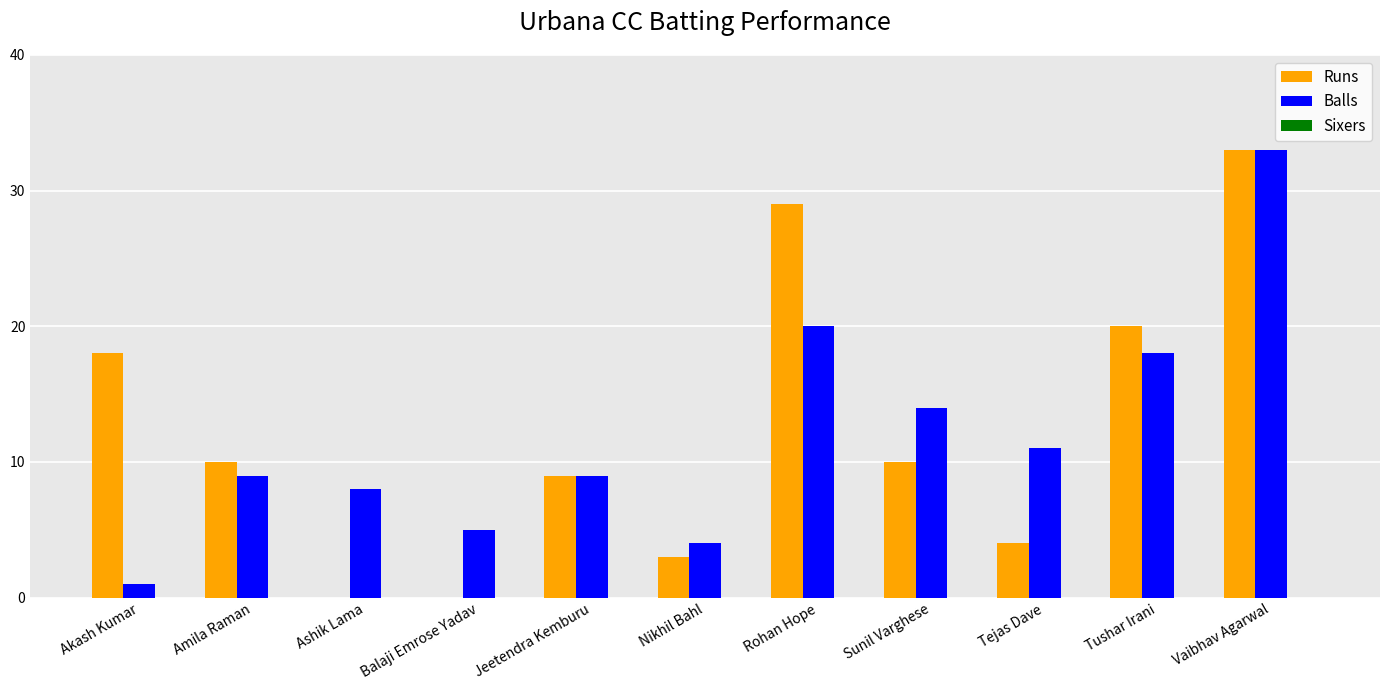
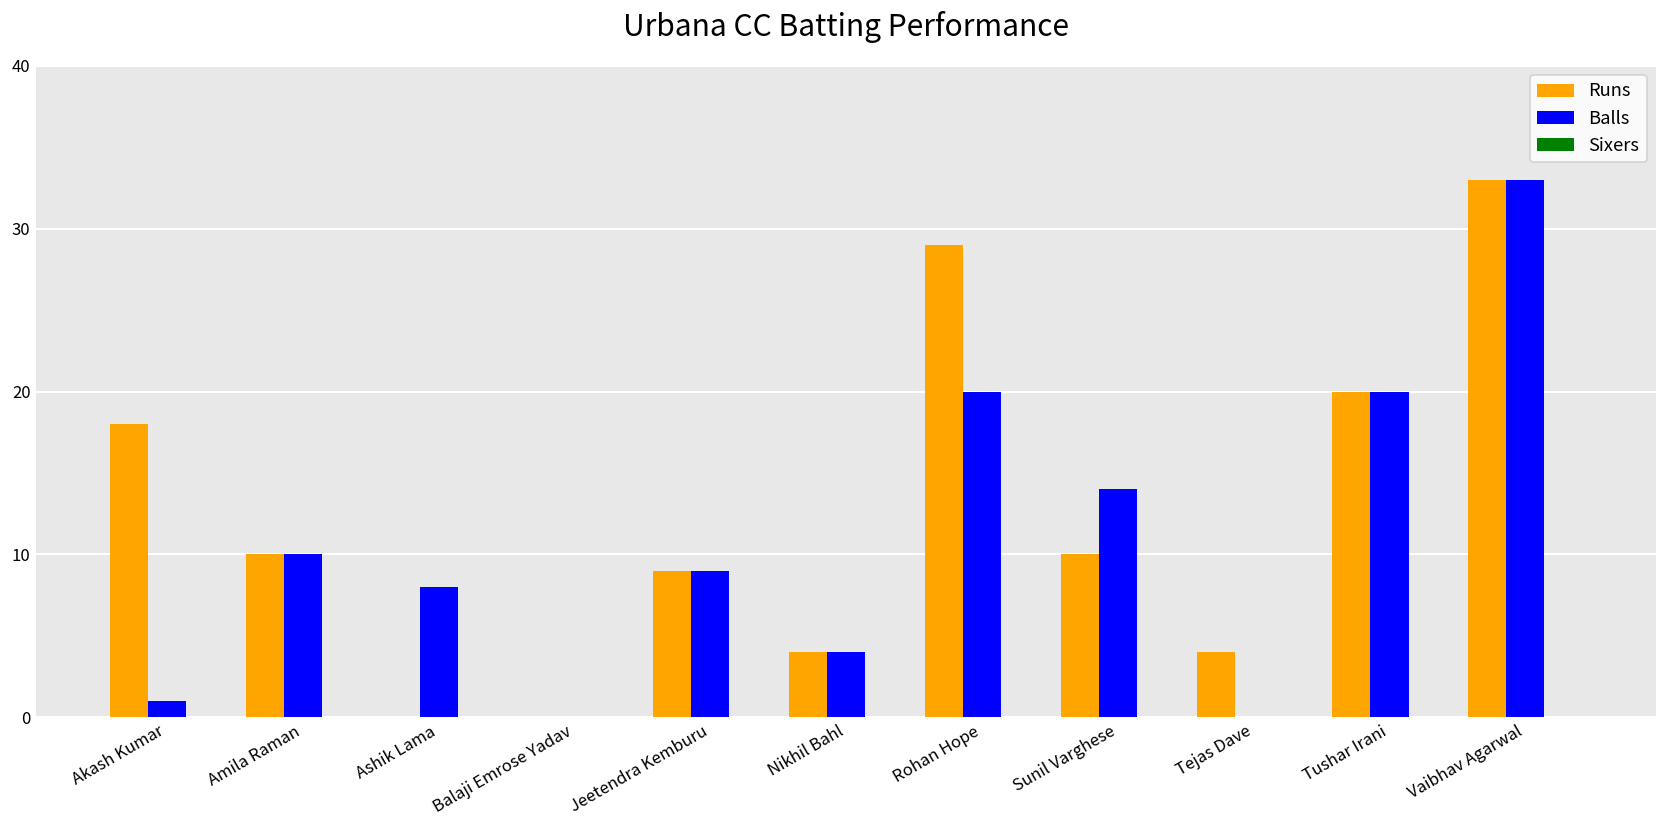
Balls, Amila Raman: 9 -> 10
Balls, Balaji Emrose Yadav: 5 -> 0
Runs, Nikhil Bahl: 3 -> 4
Balls, Tejas Dave: 11 -> 0
Balls, Tushar Irani: 18 -> 20
